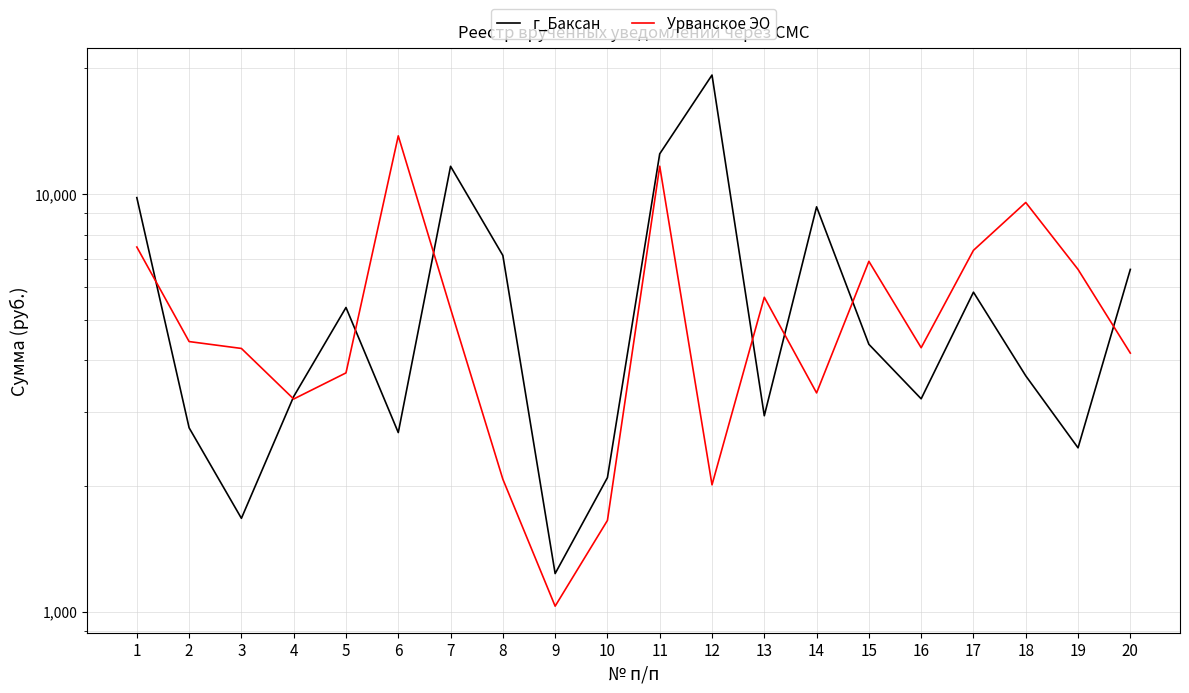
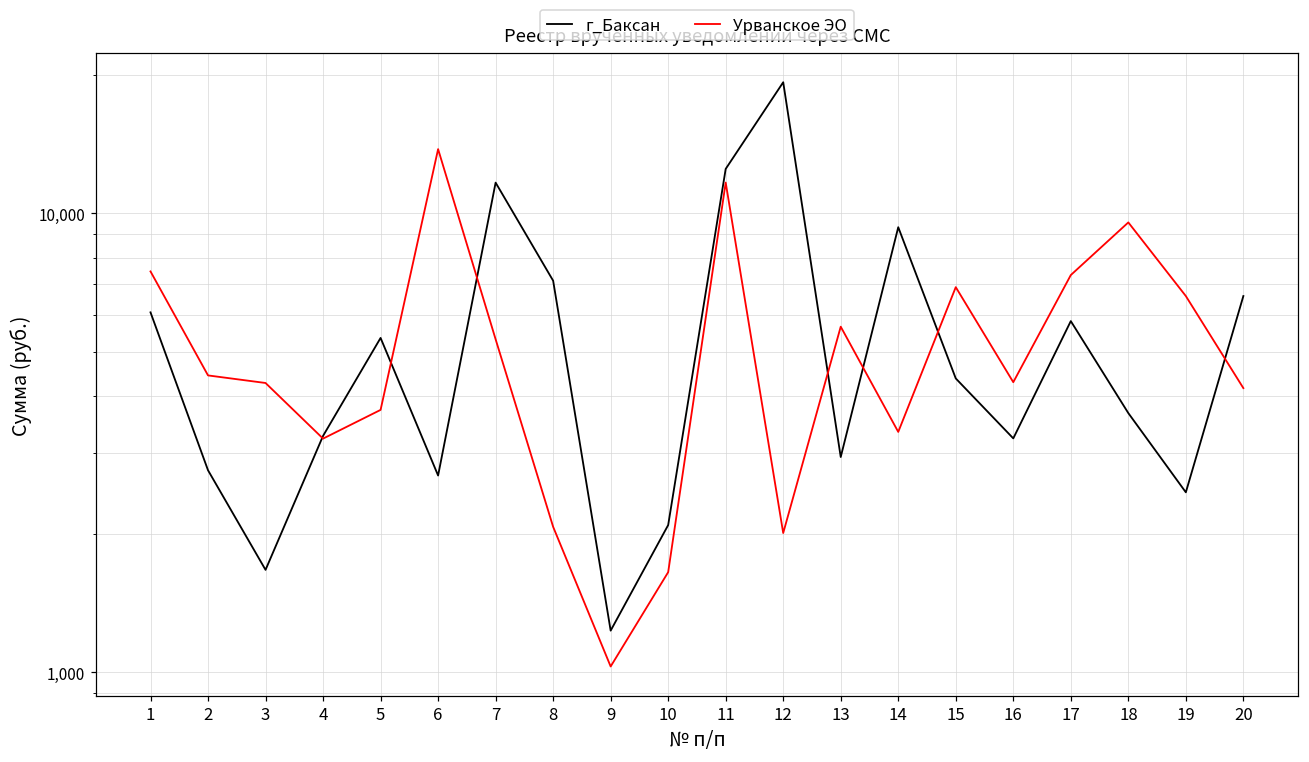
г_Баксан, 1: 9,800 -> 6,100
